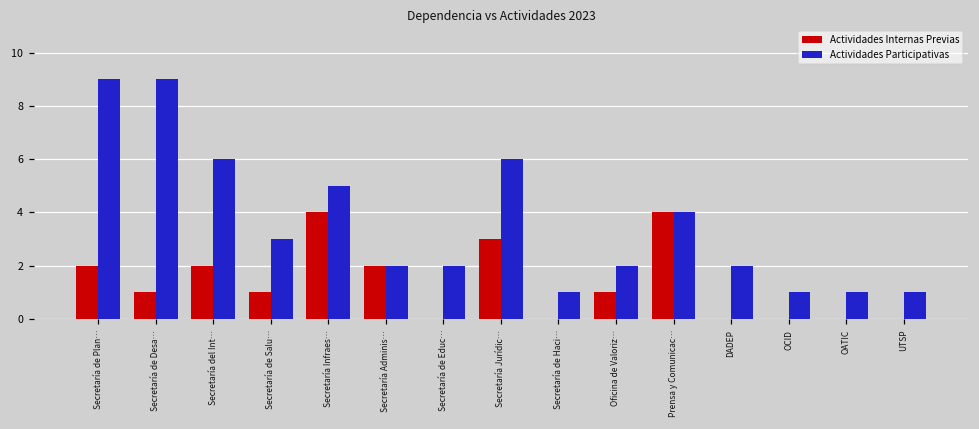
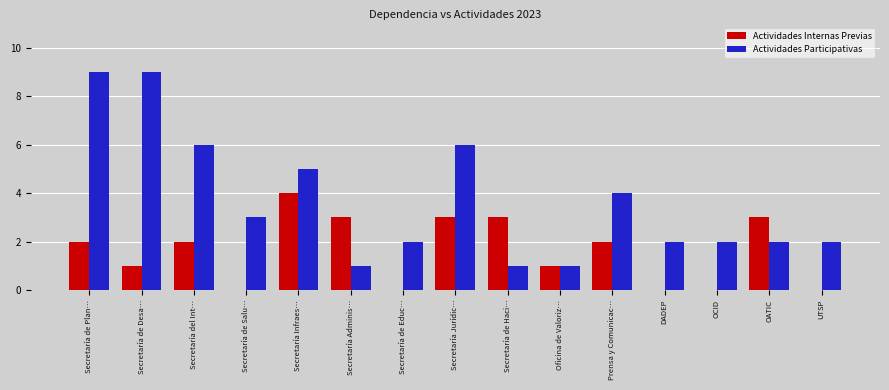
Actividades Internas Previas, Secretaría de Salu…: 1 -> 0
Actividades Internas Previas, Secretaría Adminis…: 2 -> 3
Actividades Participativas, Secretaría Adminis…: 2 -> 1
Actividades Internas Previas, Secretaría de Haci…: 0 -> 3
Actividades Participativas, Oficina de Valoriz…: 2 -> 1
Actividades Internas Previas, Prensa y Comunicac…: 4 -> 2
Actividades Participativas, OCID: 1 -> 2
Actividades Internas Previas, OATIC: 0 -> 3
Actividades Participativas, OATIC: 1 -> 2
Actividades Participativas, UTSP: 1 -> 2
